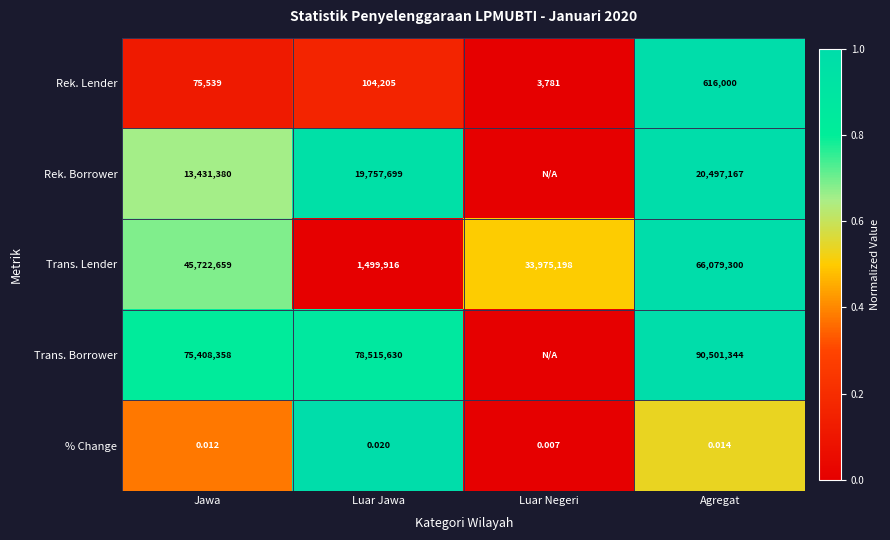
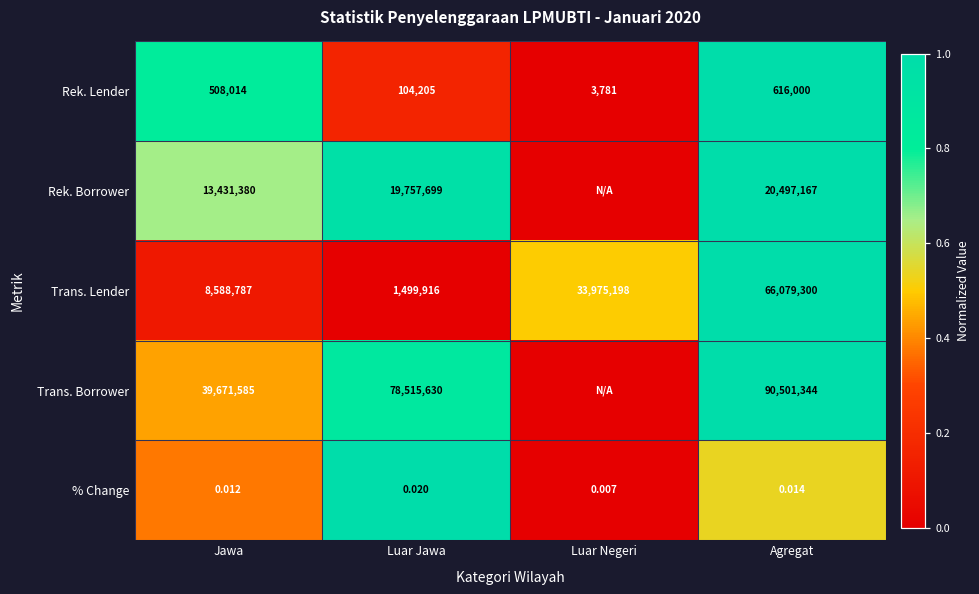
Rek. Lender, Jawa: 75,539 -> 508,014
Trans. Lender, Jawa: 45,722,659 -> 8,588,787
Trans. Borrower, Jawa: 75,408,358 -> 39,671,585
